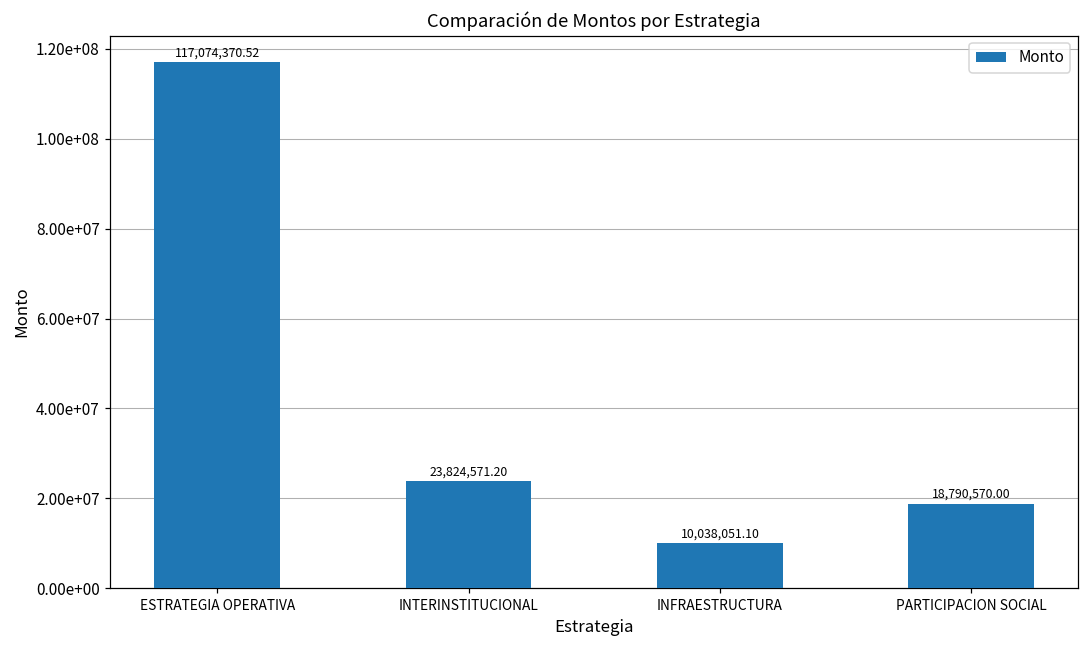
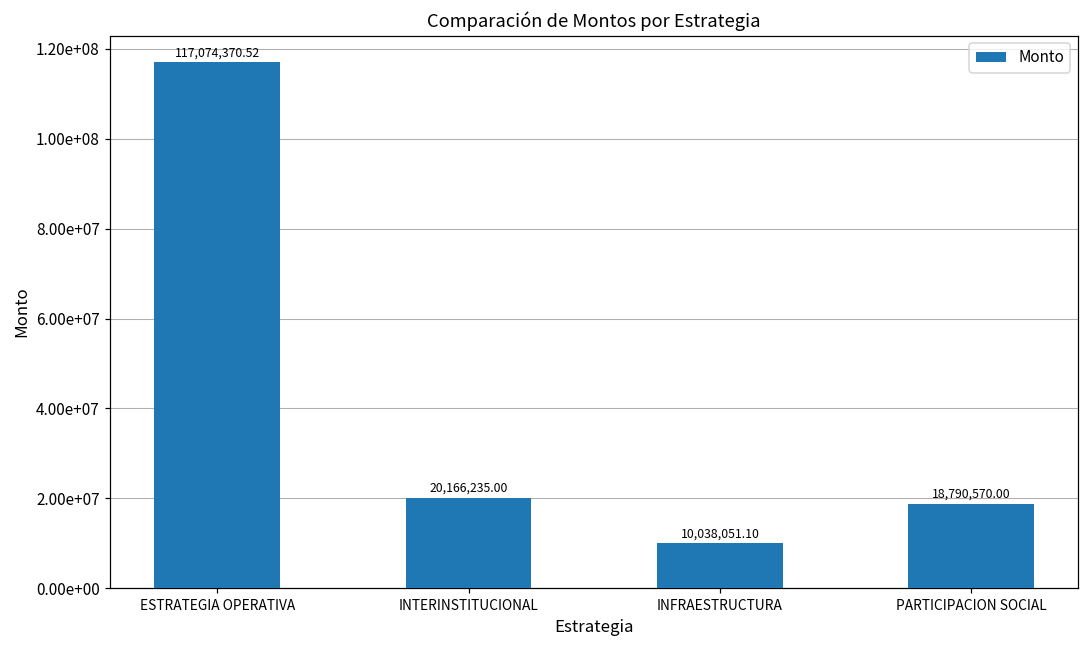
INTERINSTITUCIONAL: 23,824,571.20 -> 20,166,235.00
